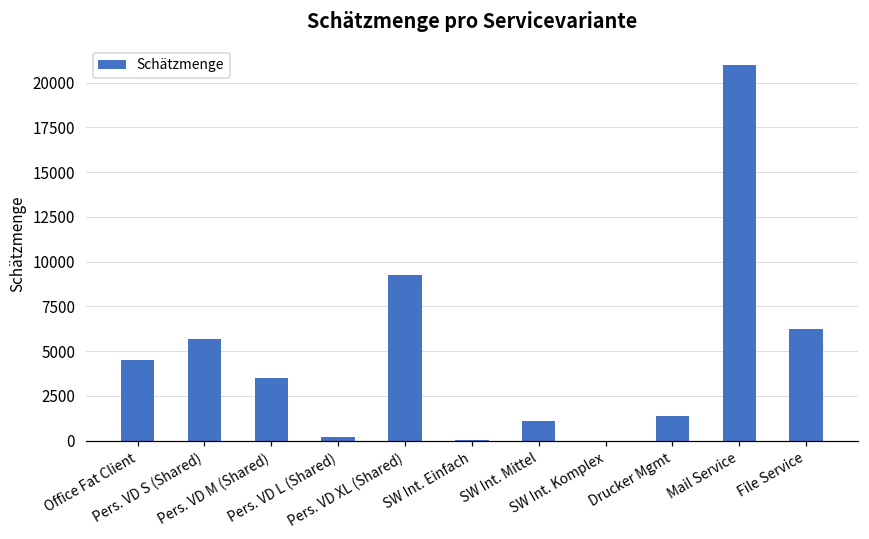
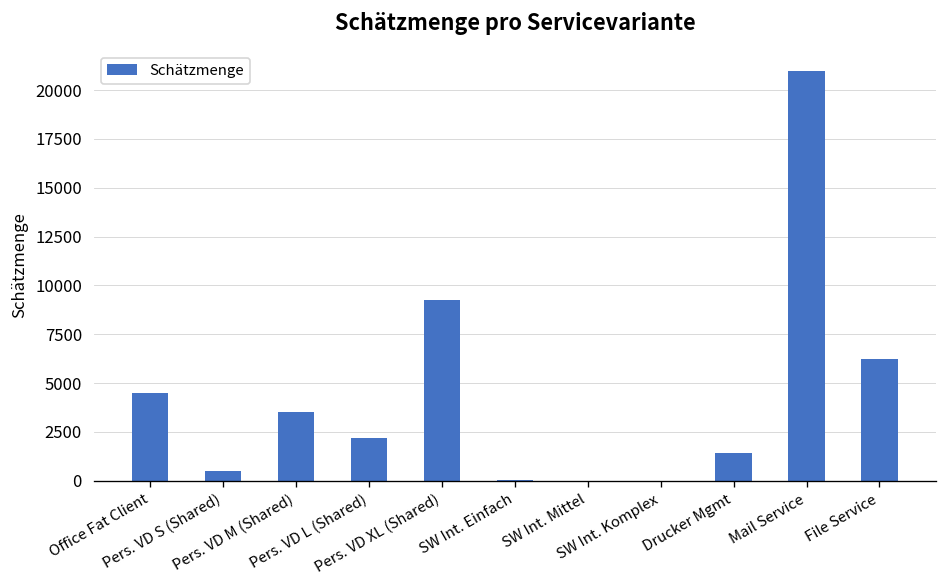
Pers. VD S (Shared): 5700 -> 500
Pers. VD L (Shared): 200 -> 2200
SW Int. Mittel: 1100 -> 0
